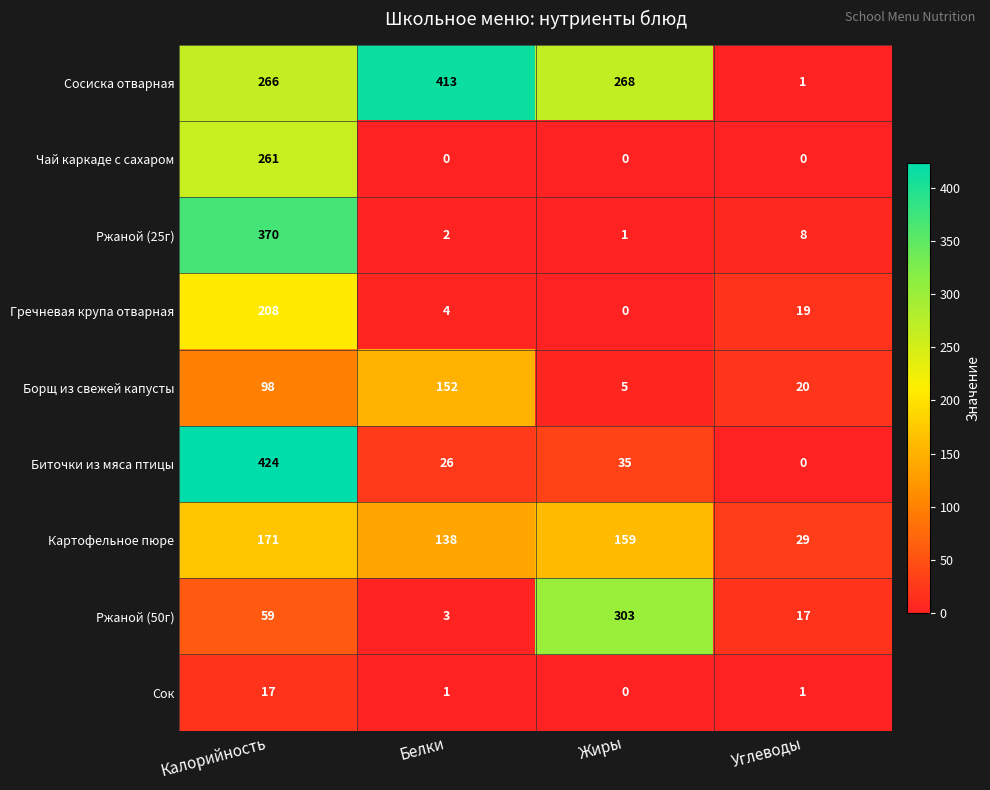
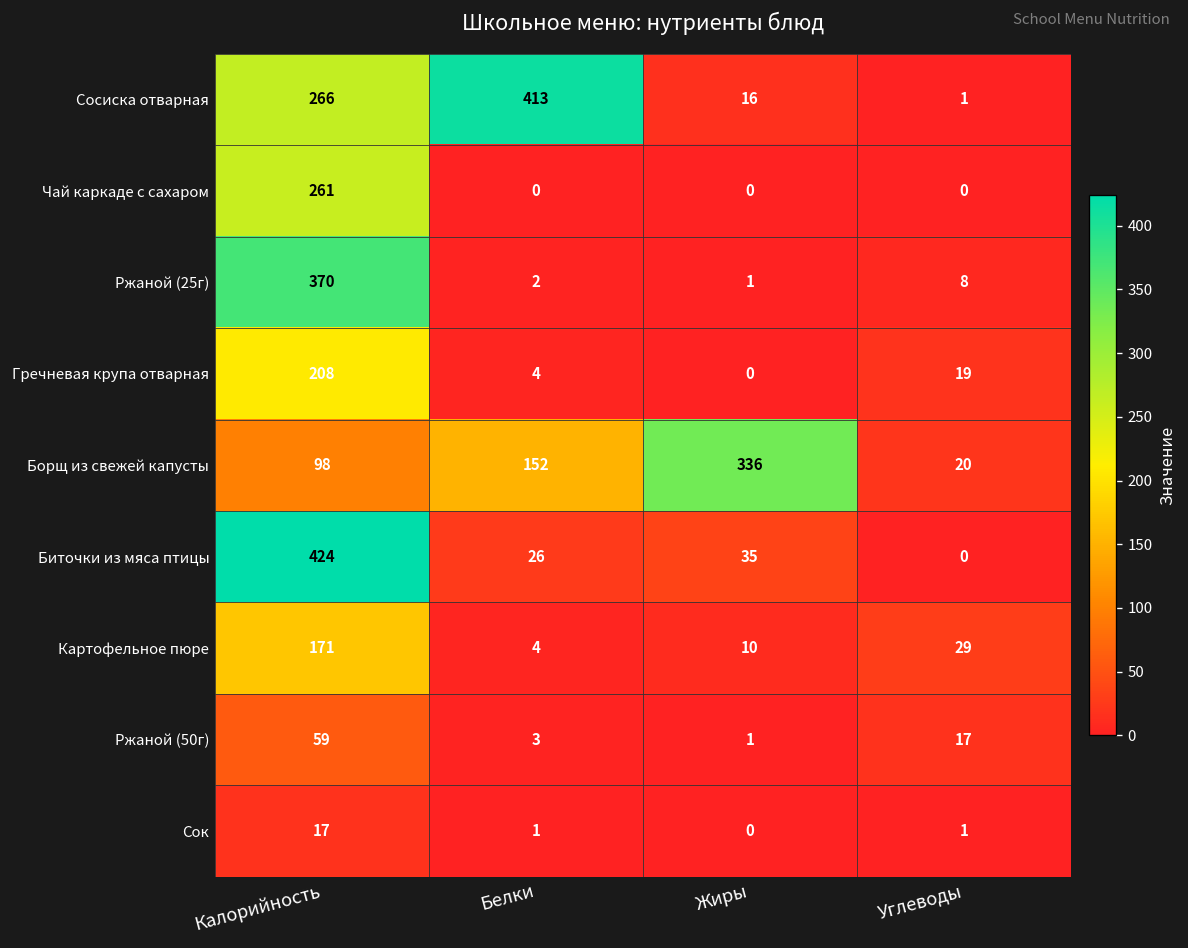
Сосиска отварная, Жиры: 268 -> 16
Борщ из свежей капусты, Жиры: 5 -> 336
Картофельное пюре, Белки: 138 -> 4
Картофельное пюре, Жиры: 159 -> 10
Ржаной (50г), Жиры: 303 -> 1
